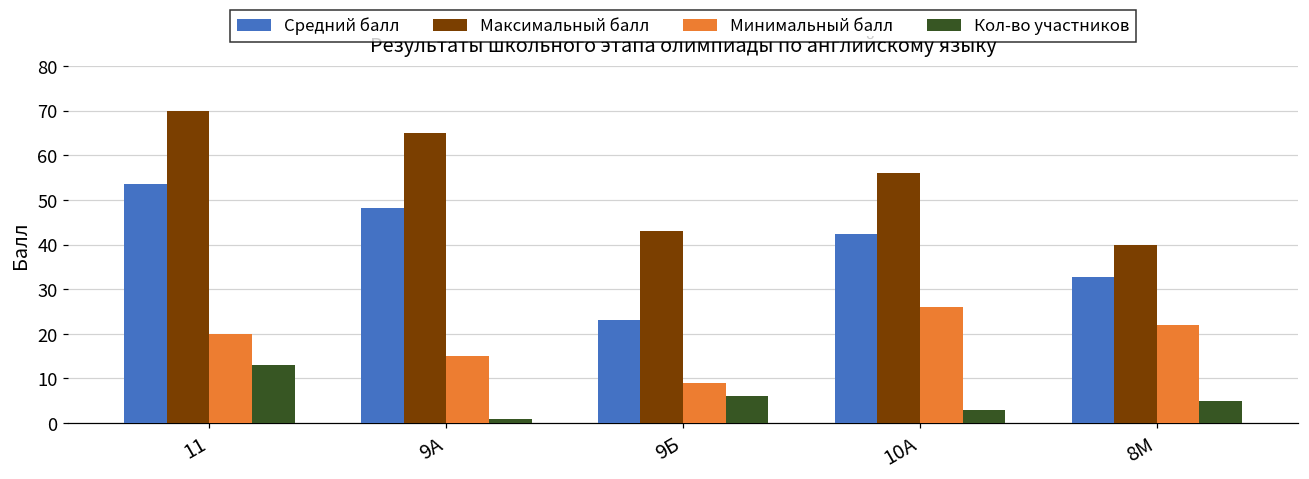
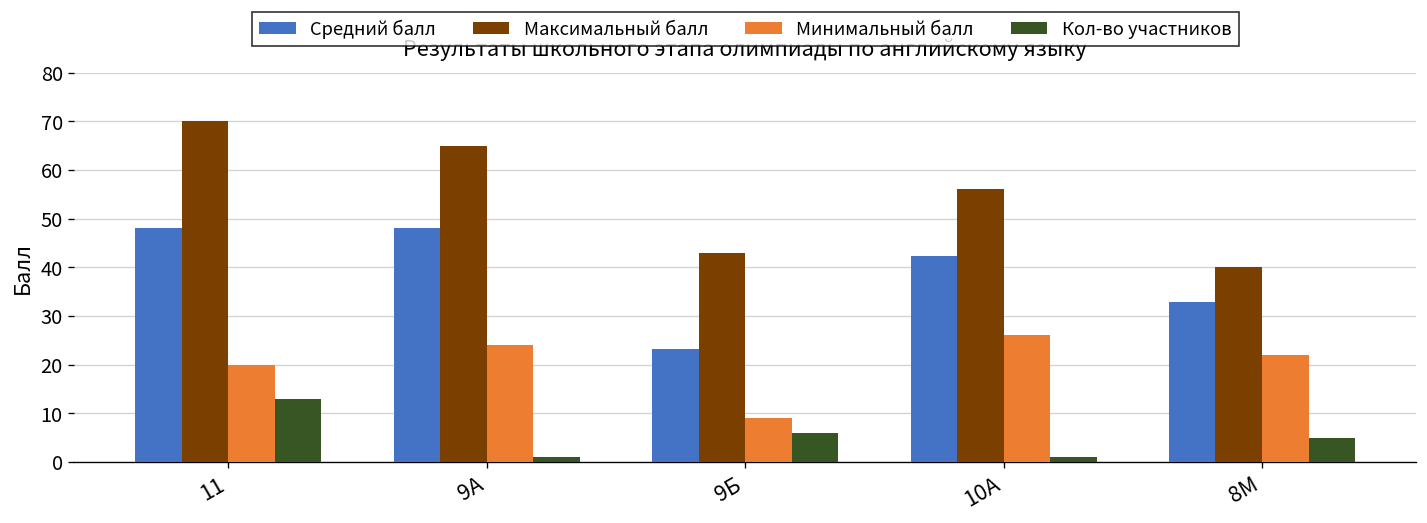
Средний балл, 11: 54 -> 48
Минимальный балл, 9А: 15 -> 24
Кол-во участников, 10А: 3 -> 1
